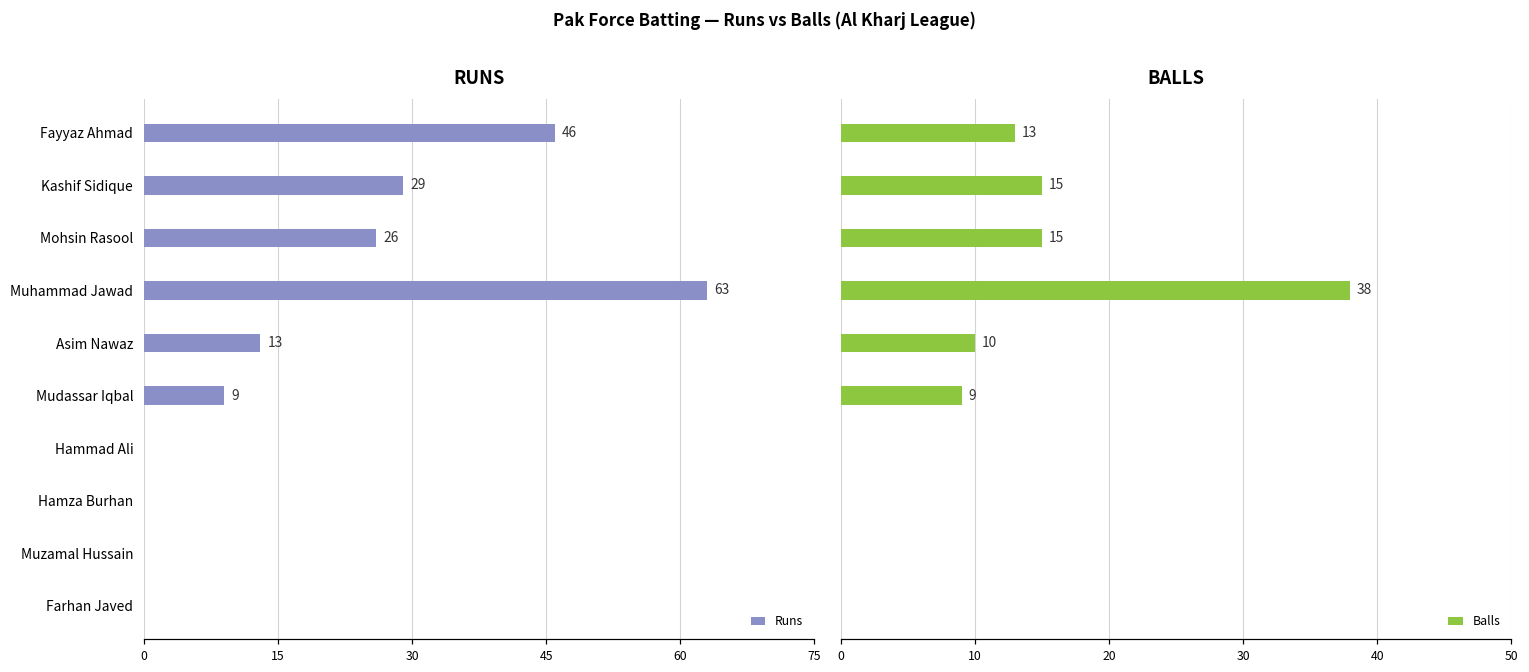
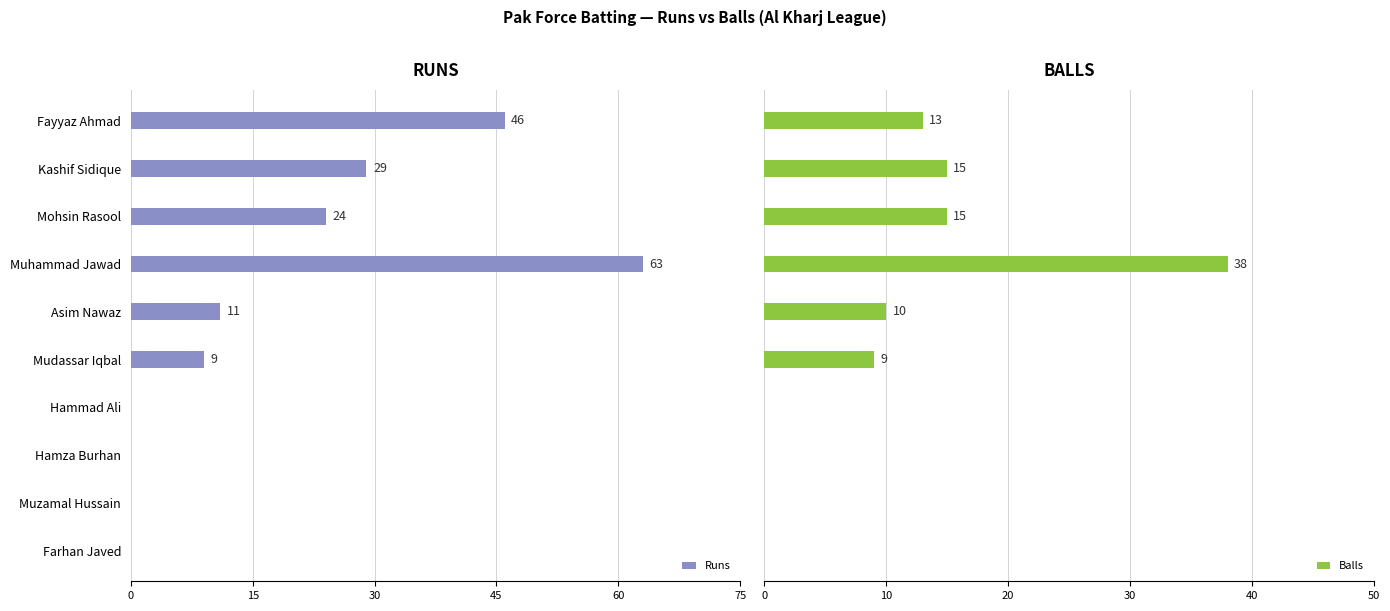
RUNS, Mohsin Rasool: 26 -> 24
RUNS, Asim Nawaz: 13 -> 11
